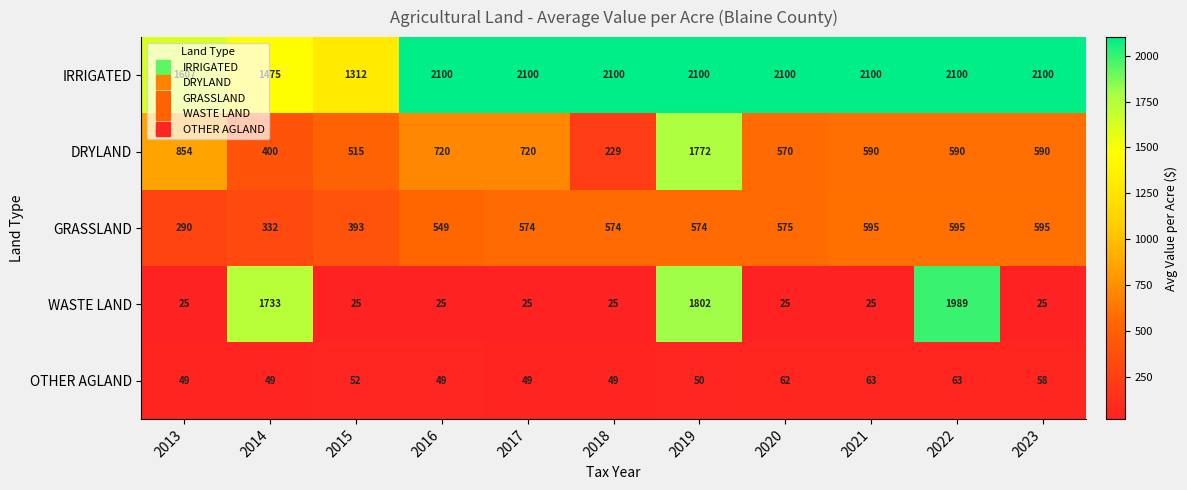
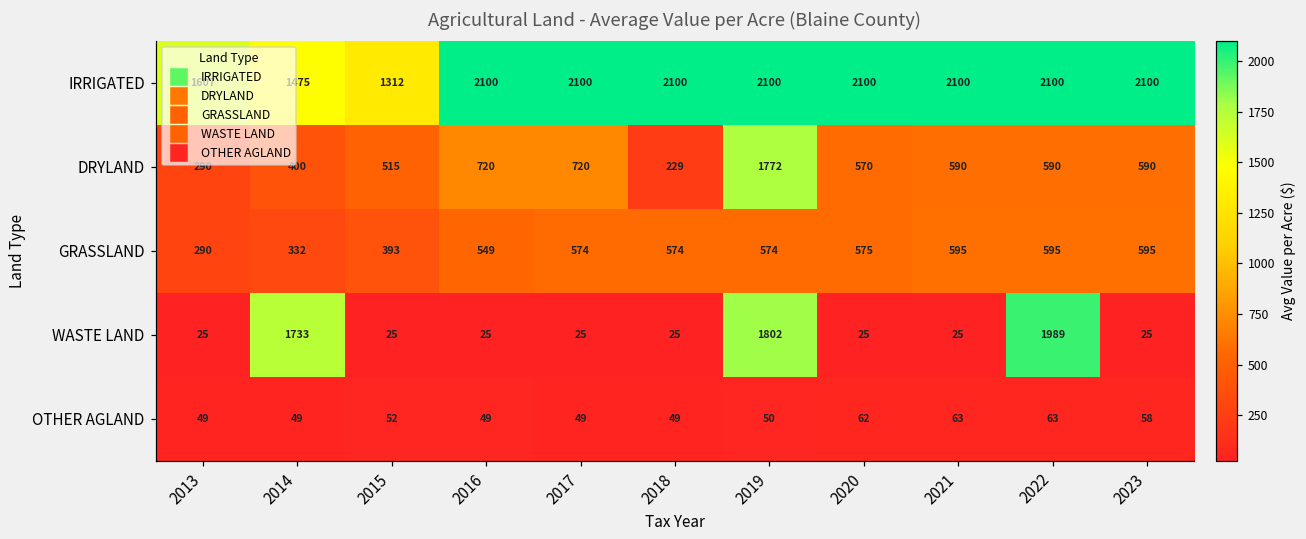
DRYLAND, 2013: 854 -> 290
